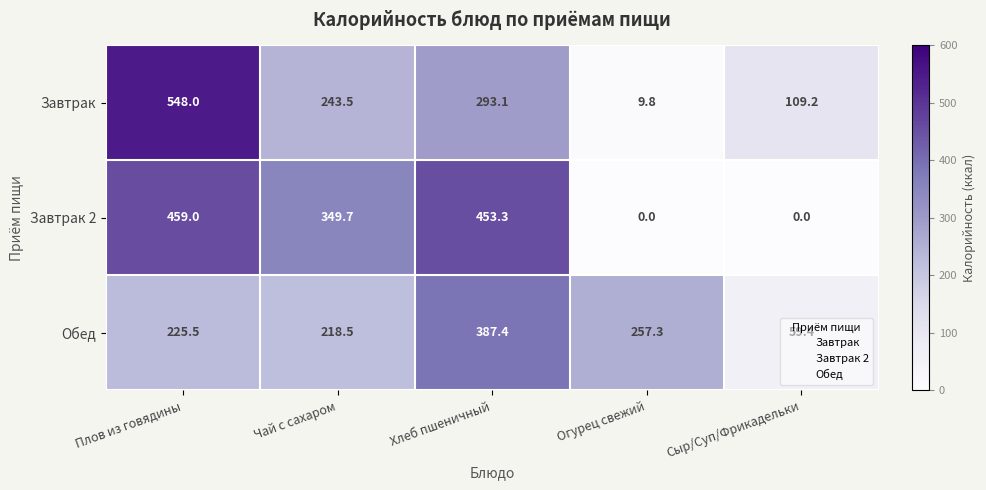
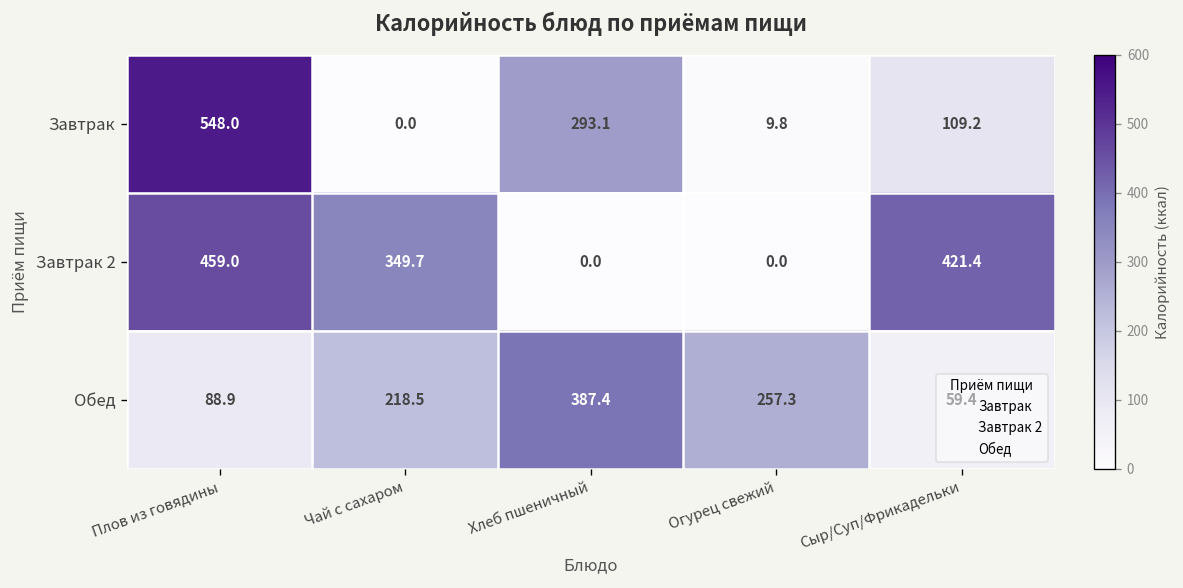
Завтрак, Чай с сахаром: 243.5 -> 0.0
Завтрак 2, Хлеб пшеничный: 453.3 -> 0.0
Завтрак 2, Сыр/Суп/Фрикадельки: 0.0 -> 421.4
Обед, Плов из говядины: 225.5 -> 88.9
